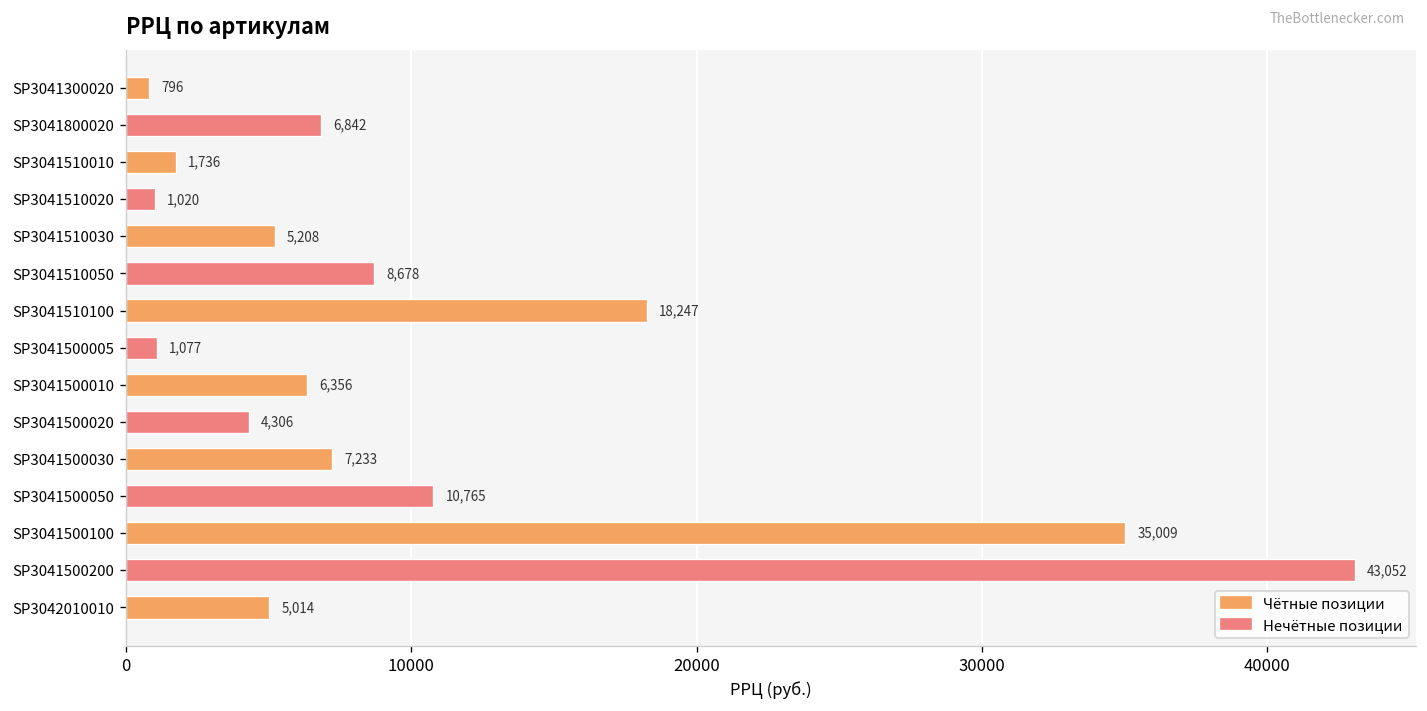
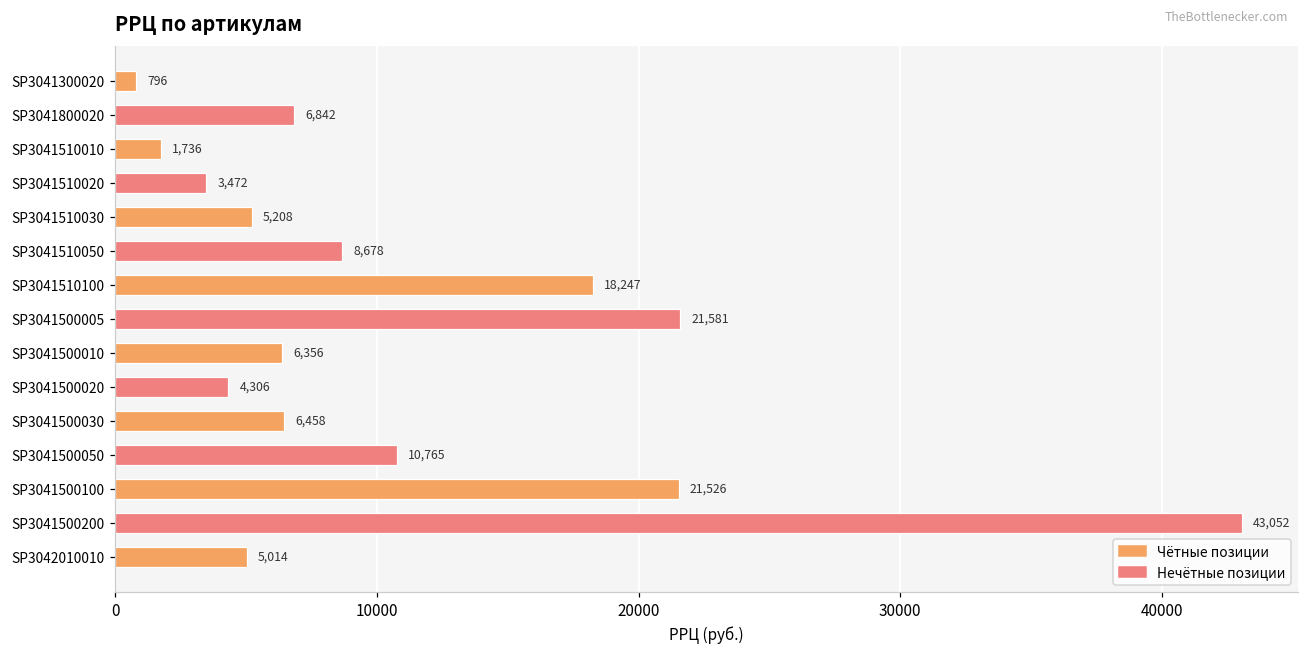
SP3041510020: 1,020 -> 3,472
SP3041500005: 1,077 -> 21,581
SP3041500030: 7,233 -> 6,458
SP3041500100: 35,009 -> 21,526
